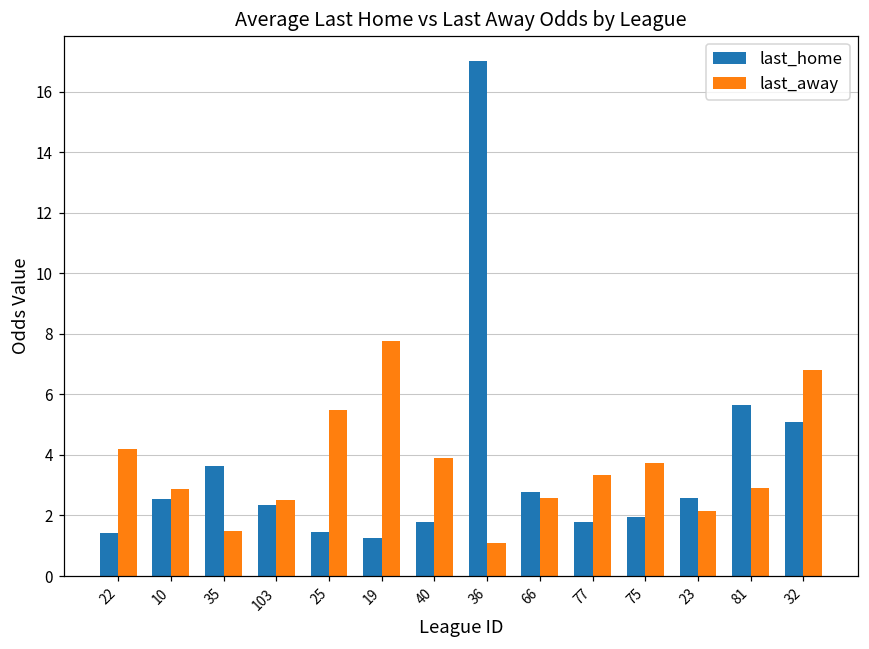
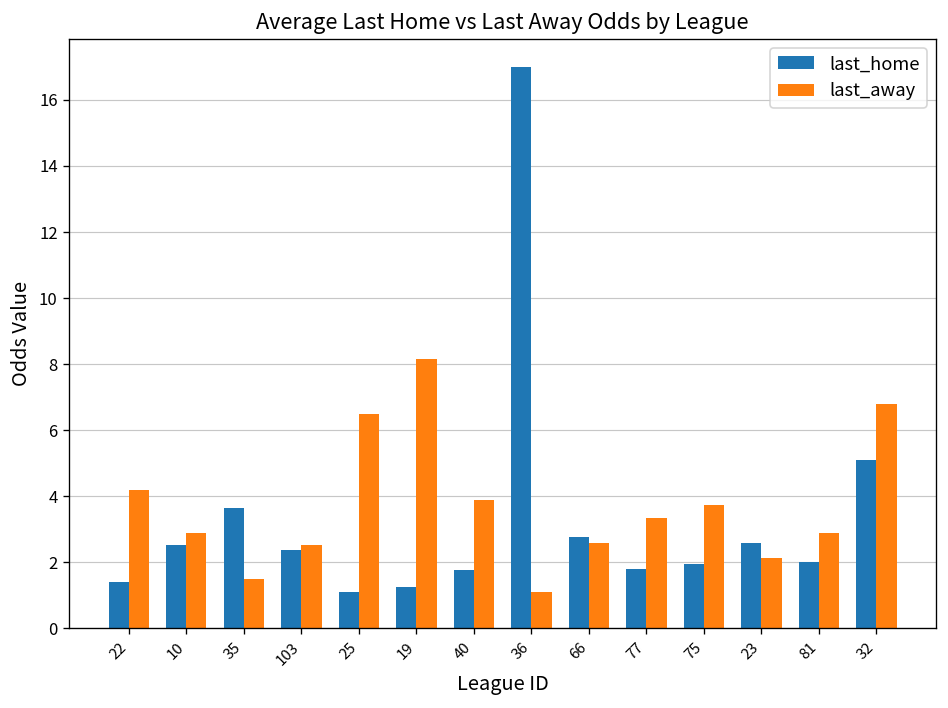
last_home, 25: 1.5 -> 1.1
last_away, 25: 5.5 -> 6.5
last_away, 19: 7.8 -> 8.2
last_home, 81: 5.6 -> 2.0
